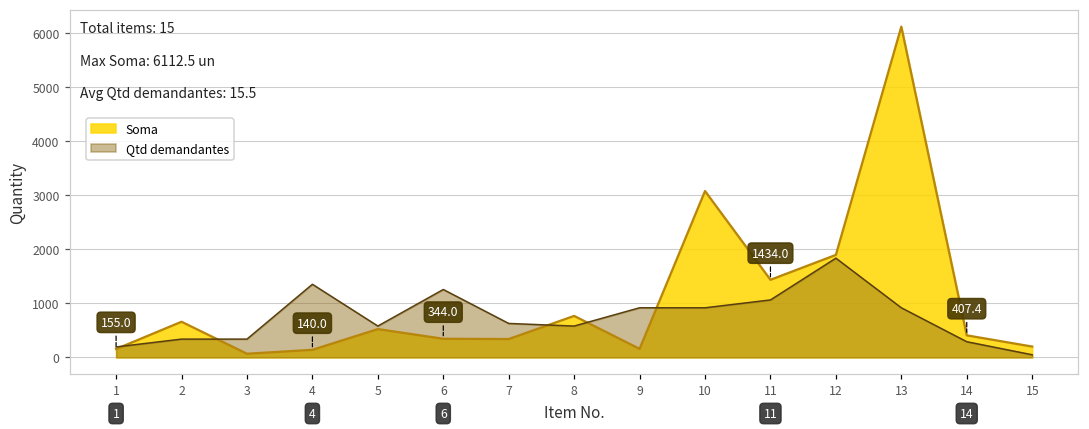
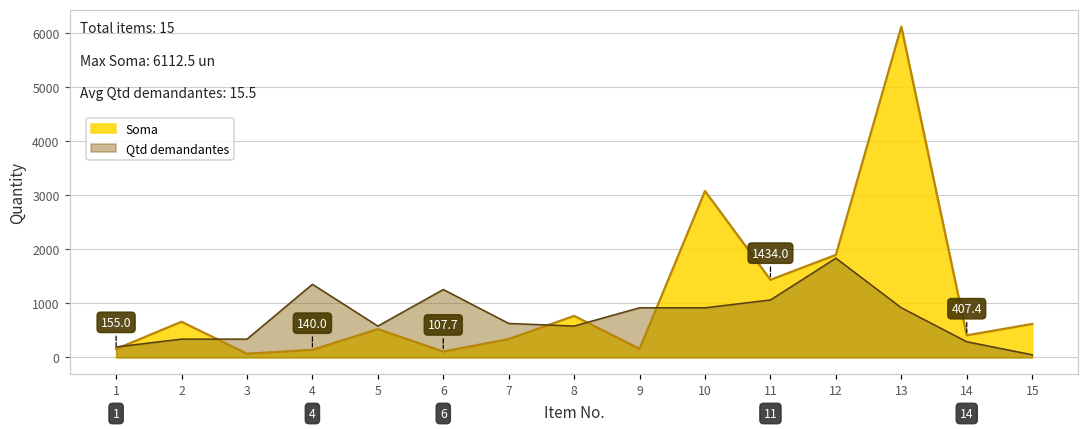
Soma, 6: 344.0 -> 107.7
Soma, 15: 200 -> 600
